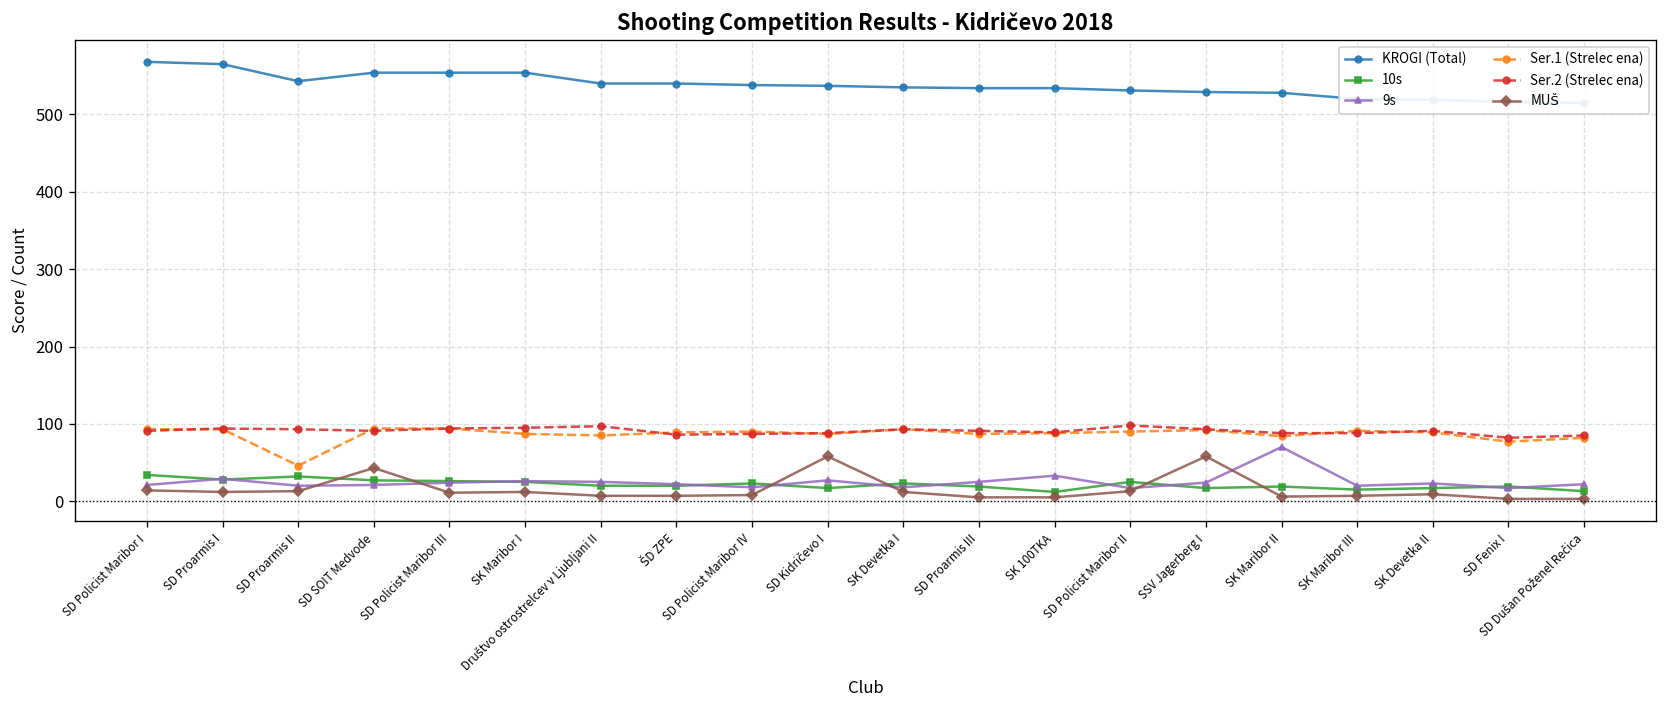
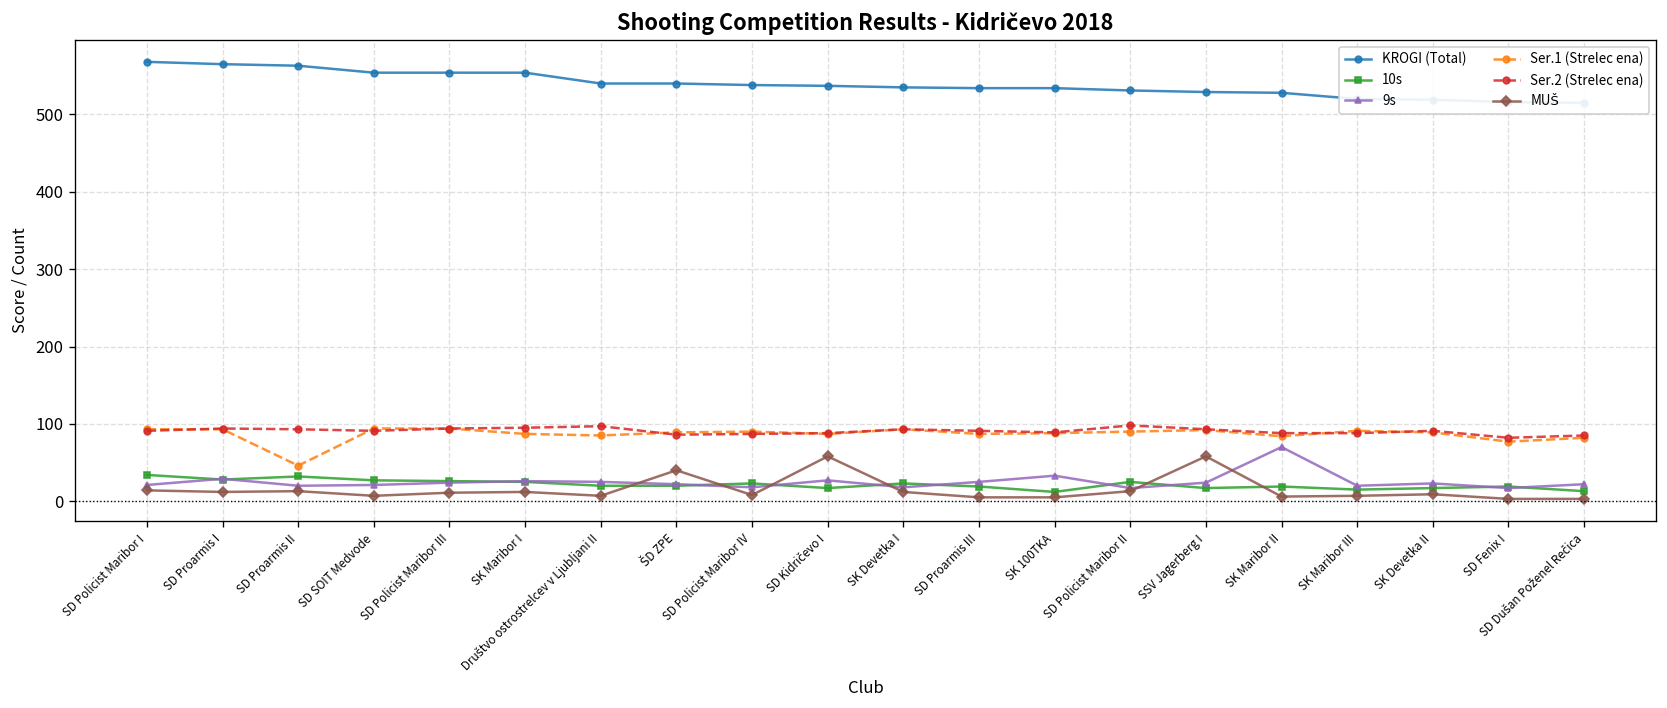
KROGI (Total), SD Proarmis II: 540 -> 560
MUŠ, SD SOIT Medvode: 40 -> 10
MUŠ, ŠD ZPE: 10 -> 40
